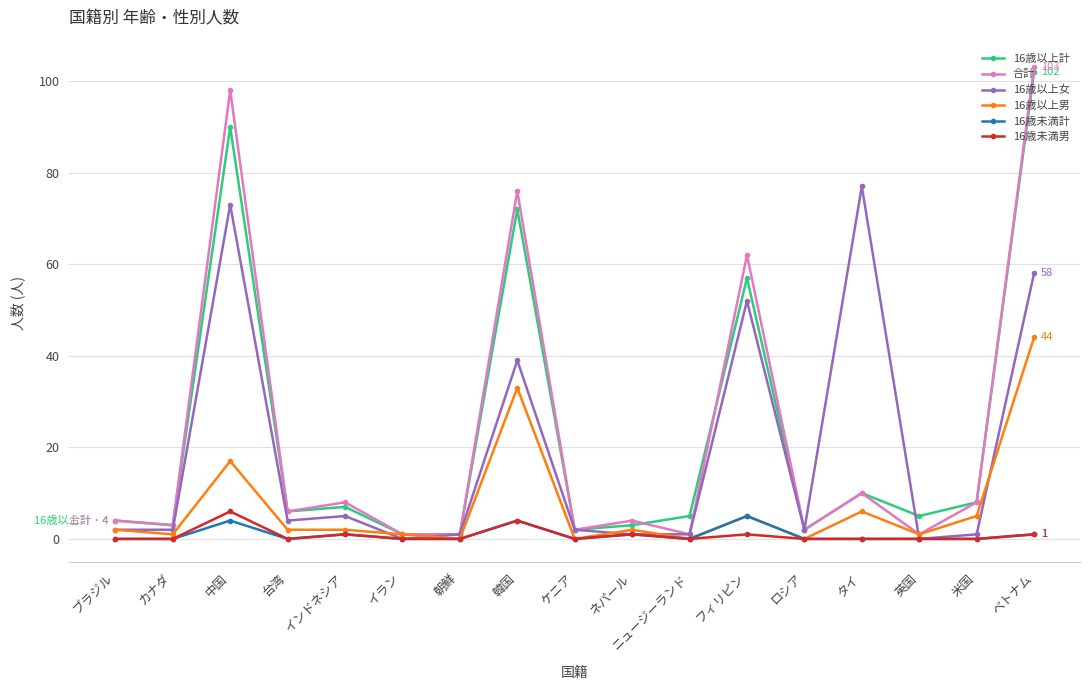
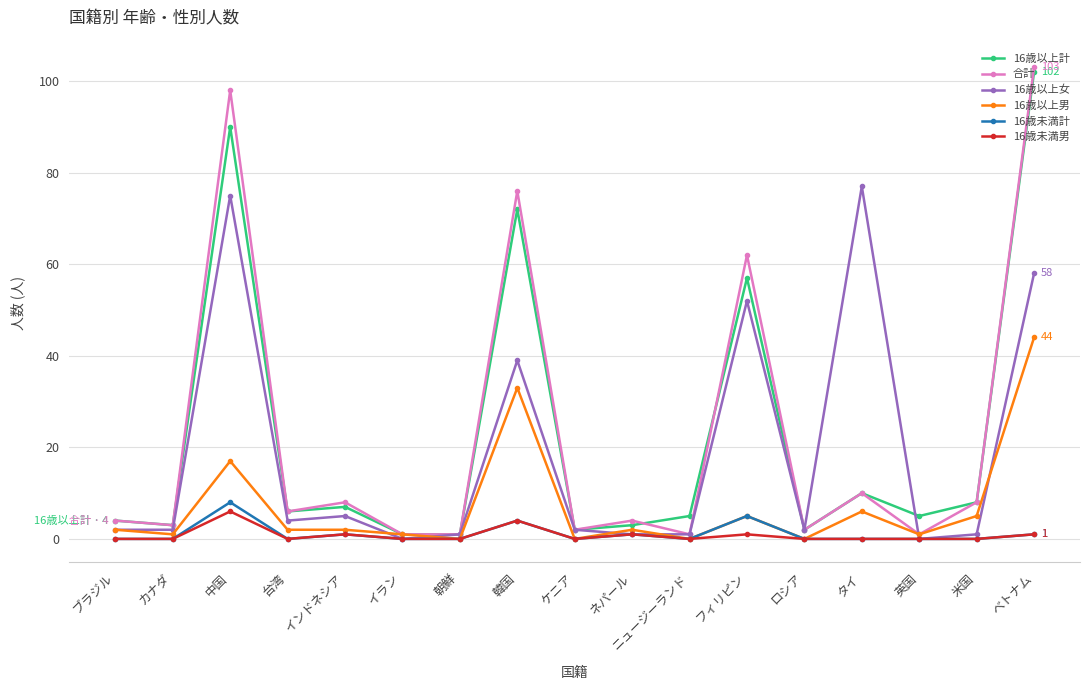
16歳以上女, 中国: 73 -> 75
16歳未満計, 中国: 4 -> 8
